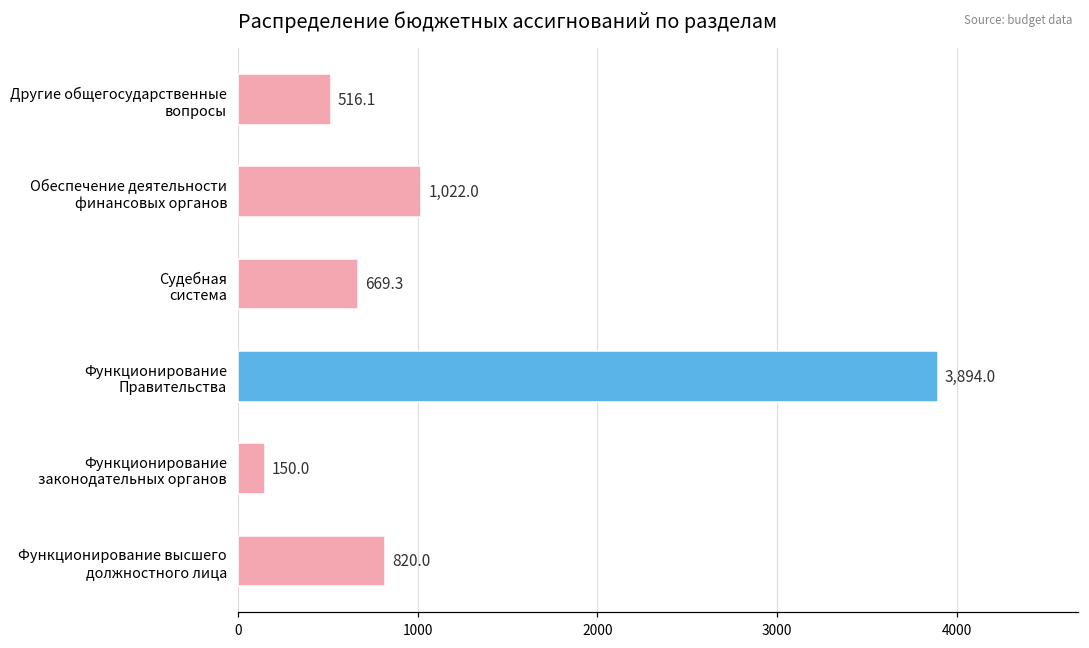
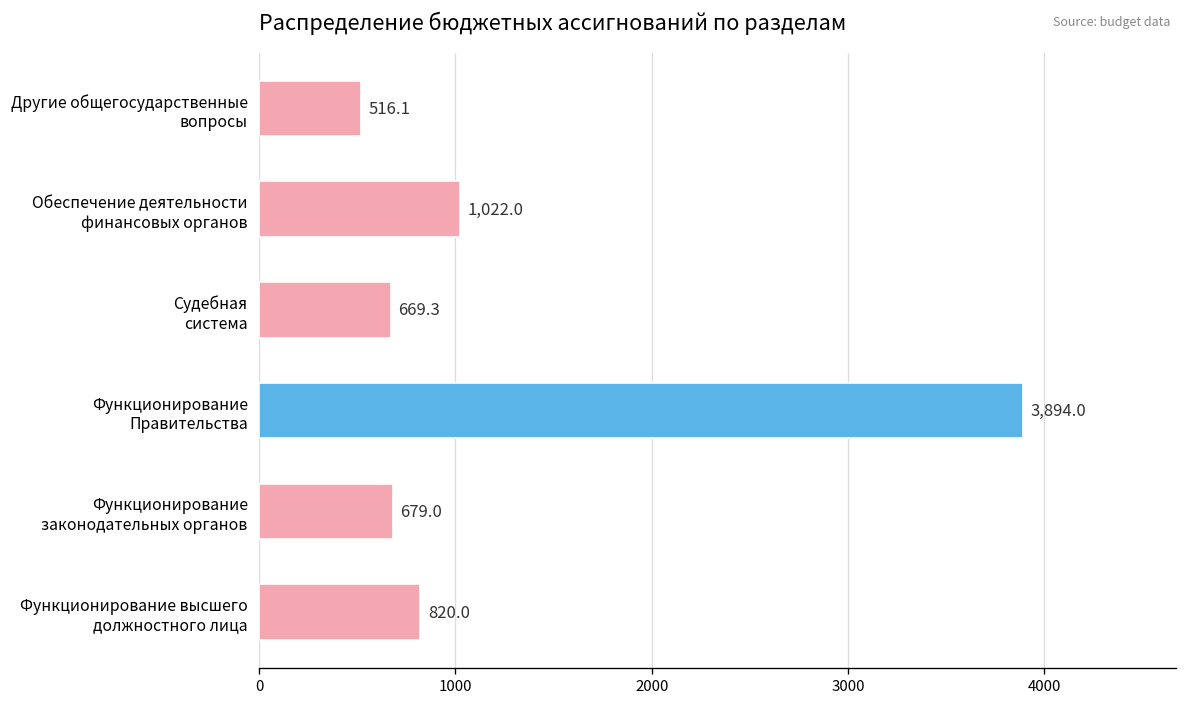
Функционирование законодательных органов: 150.0 -> 679.0
